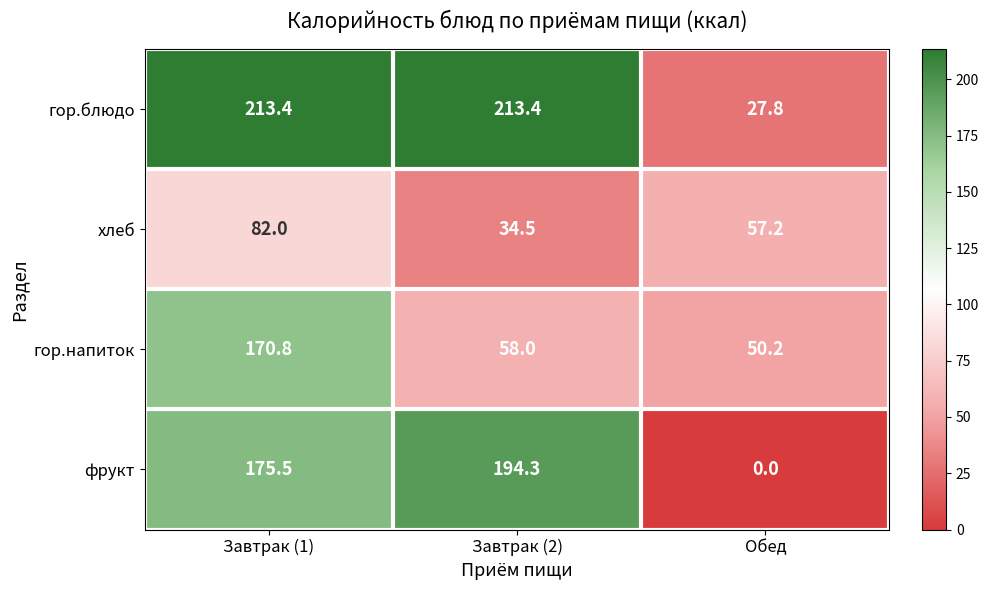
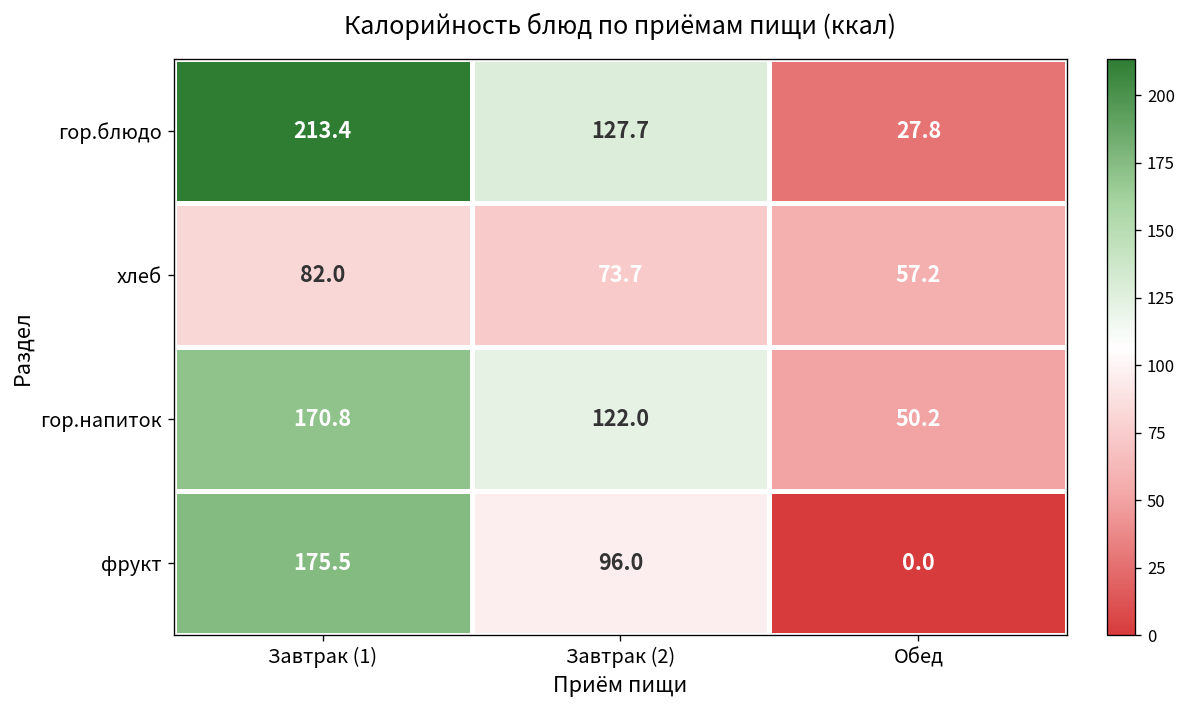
гор.блюдо, Завтрак (2): 213.4 -> 127.7
хлеб, Завтрак (2): 34.5 -> 73.7
гор.напиток, Завтрак (2): 58.0 -> 122.0
фрукт, Завтрак (2): 194.3 -> 96.0
